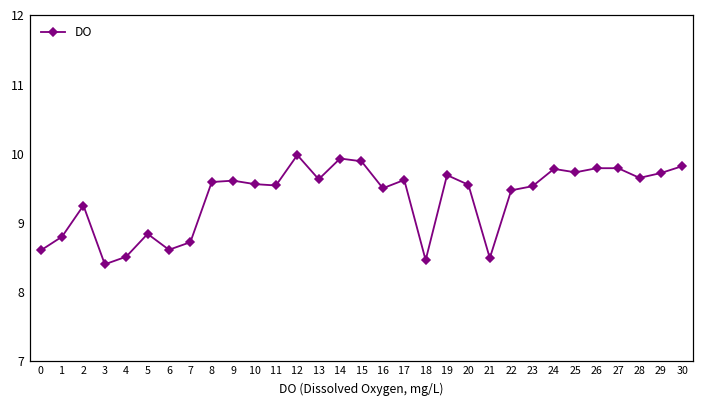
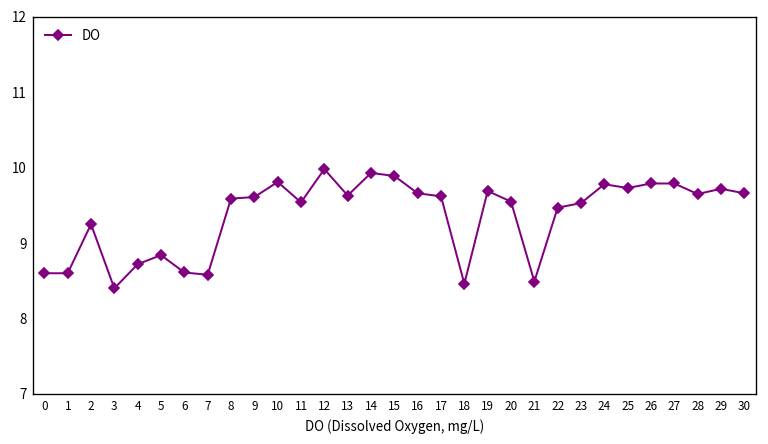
1: 8.8 -> 8.6
4: 8.5 -> 8.7
7: 8.7 -> 8.6
10: 9.6 -> 9.8
16: 9.5 -> 9.7
30: 9.8 -> 9.7
